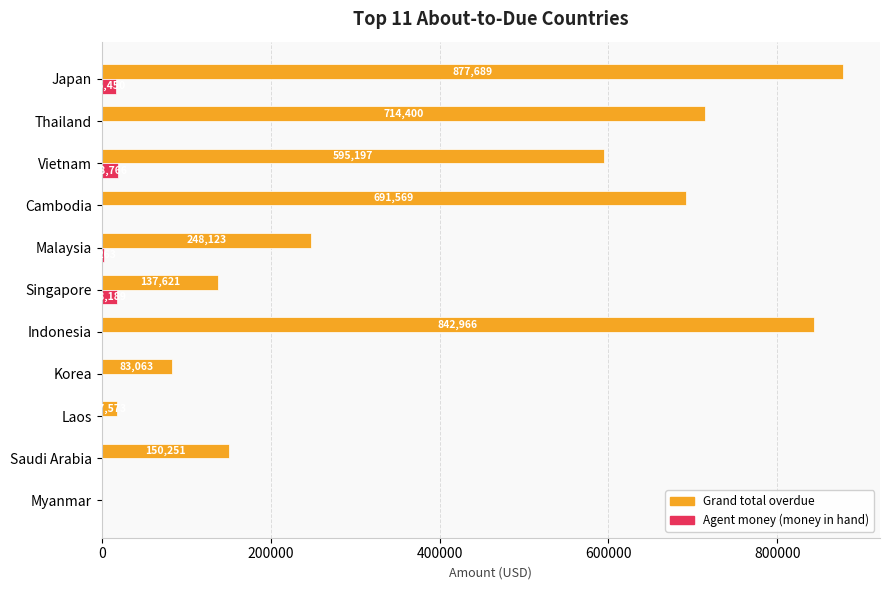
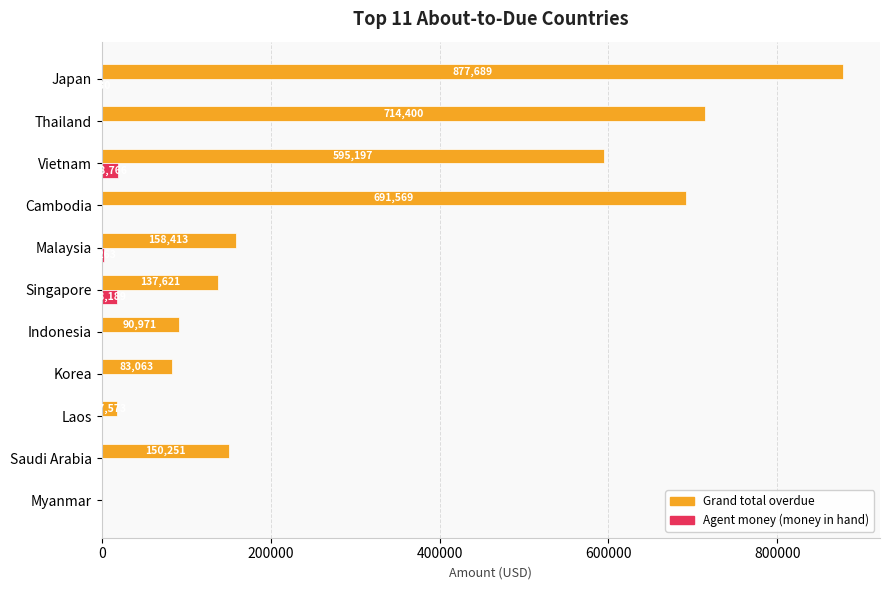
Agent money (money in hand), Japan: 20000 -> 0
Grand total overdue, Malaysia: 248,123 -> 158,413
Grand total overdue, Indonesia: 842,966 -> 90,971
